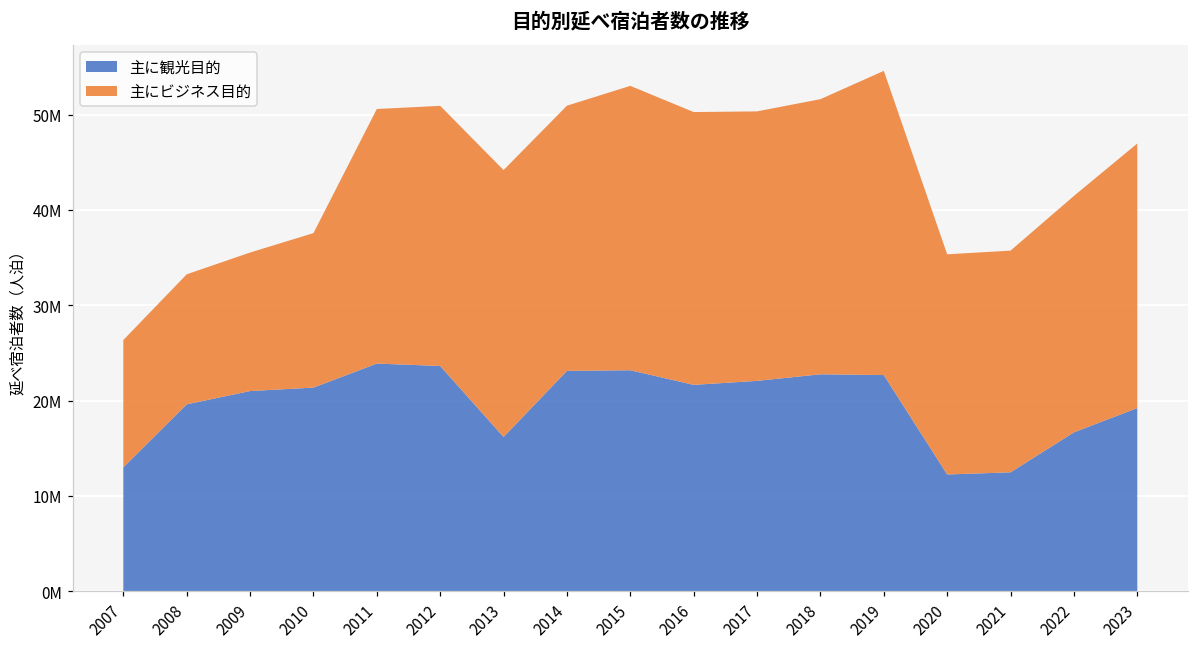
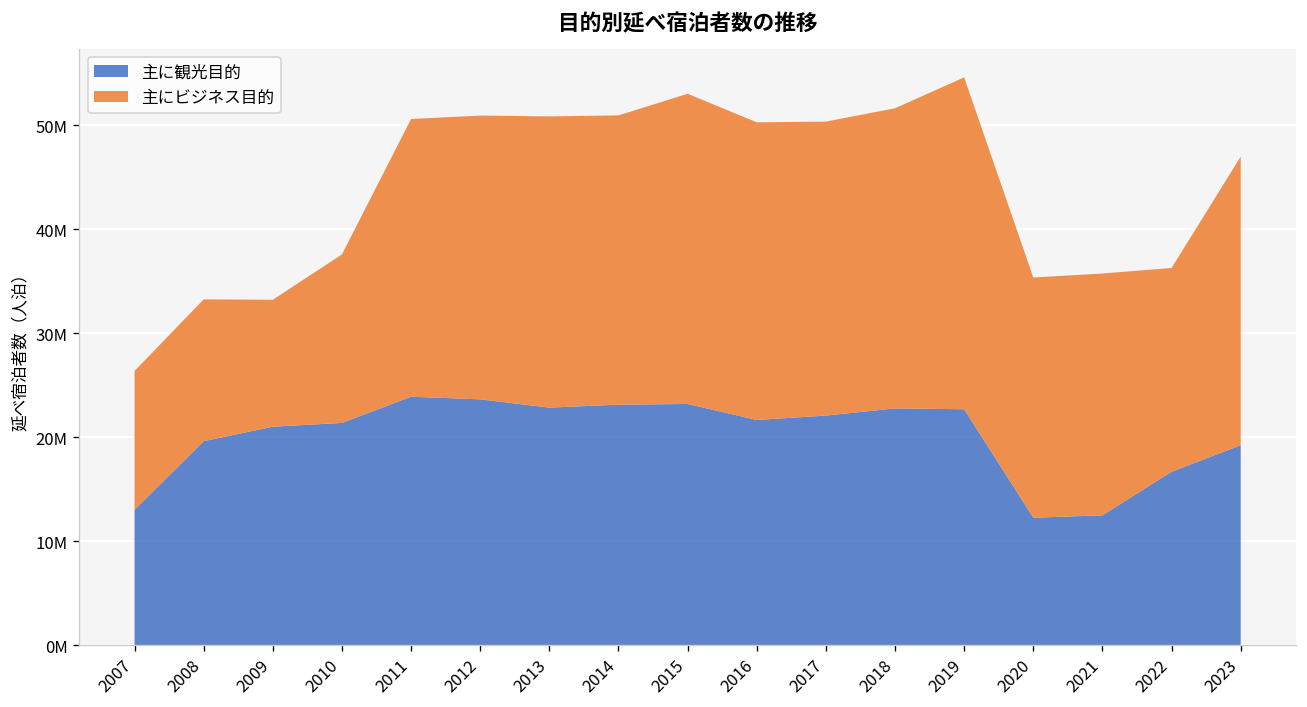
主にビジネス目的, 2009: 15000000 -> 12000000
主に観光目的, 2013: 16000000 -> 23000000
主にビジネス目的, 2022: 25000000 -> 20000000
